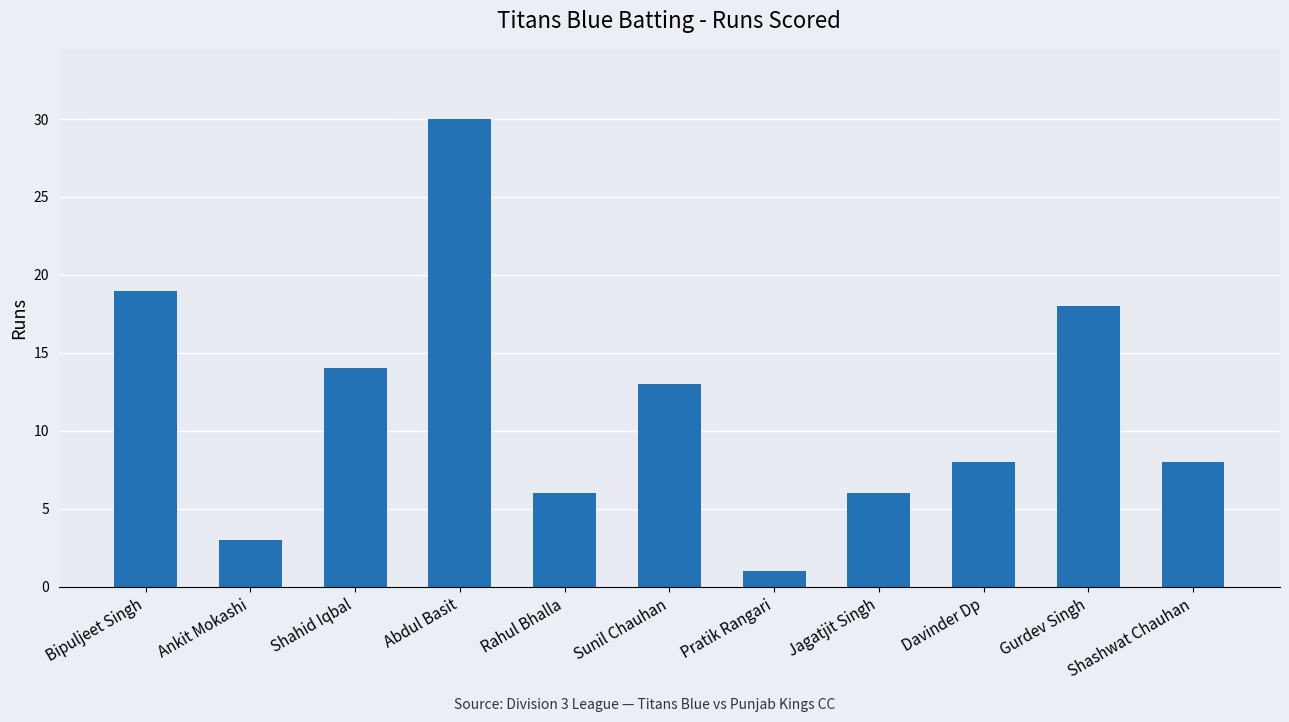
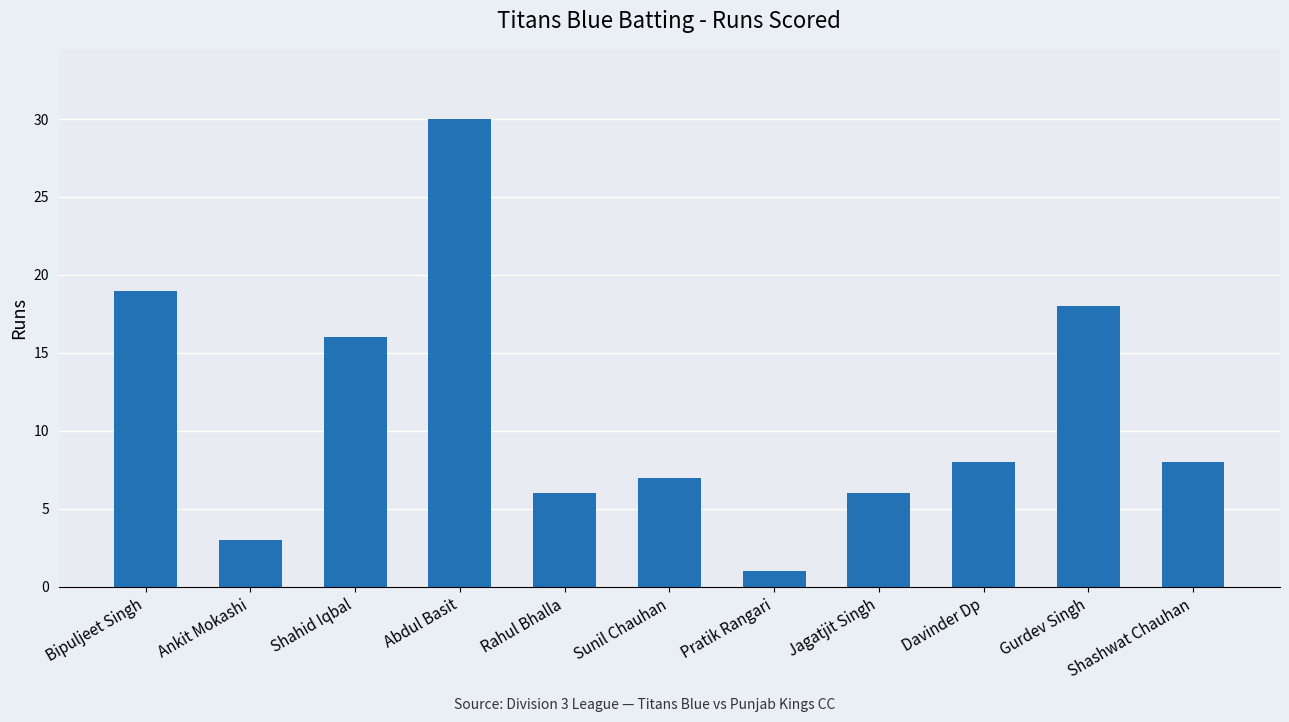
Shahid Iqbal: 14 -> 16
Sunil Chauhan: 13 -> 7
